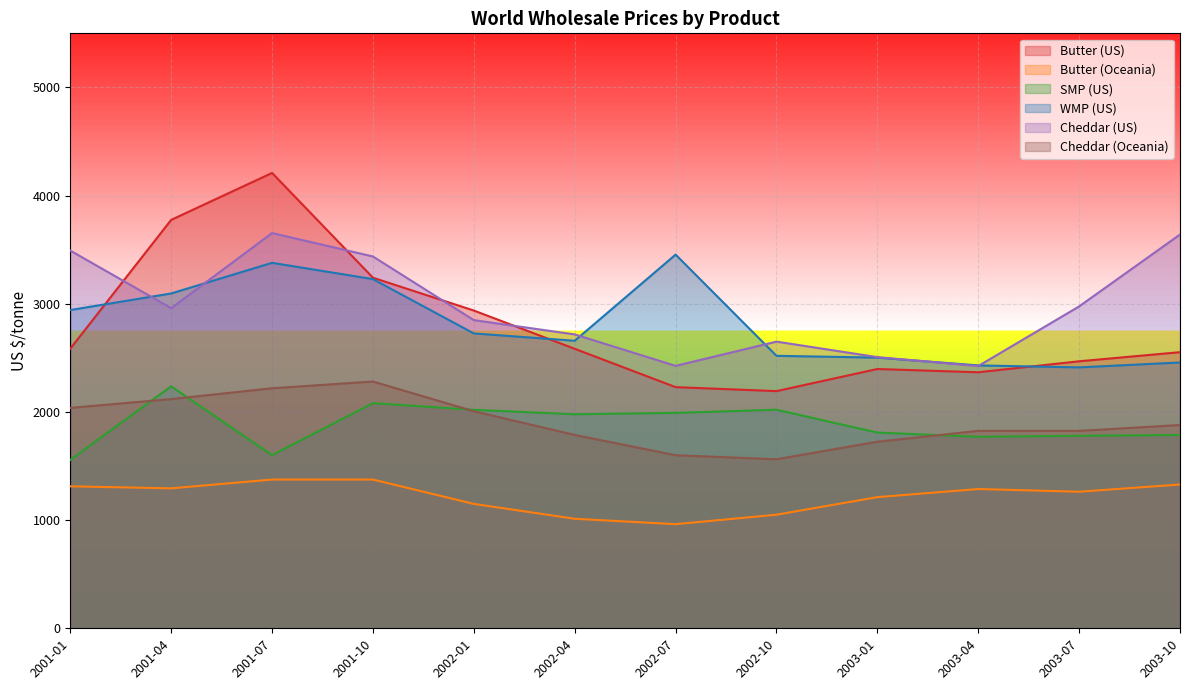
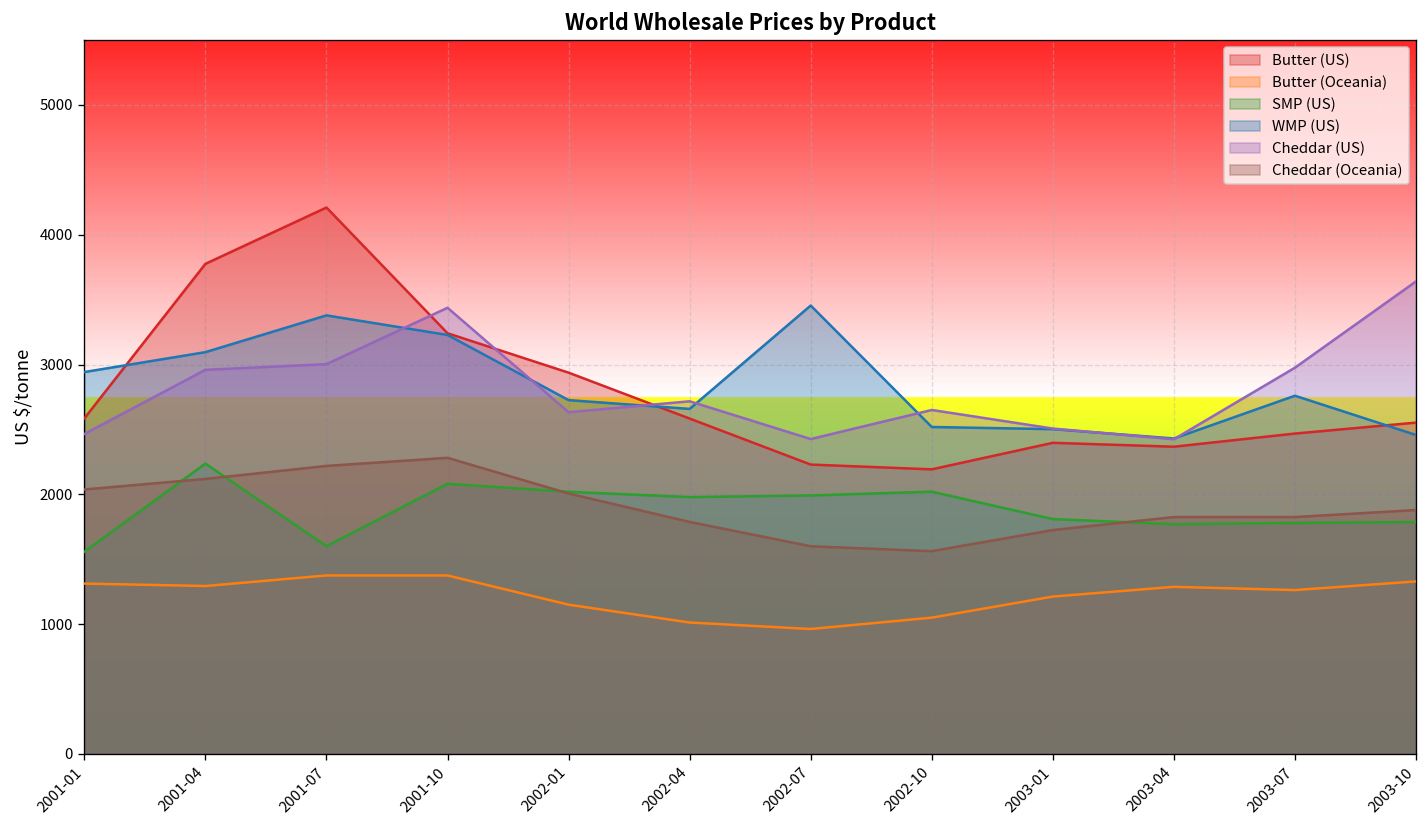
Cheddar (US), 2001-01: 3490 -> 2460
Cheddar (US), 2001-07: 3650 -> 3000
Cheddar (US), 2002-01: 2850 -> 2630
WMP (US), 2003-07: 2410 -> 2760
